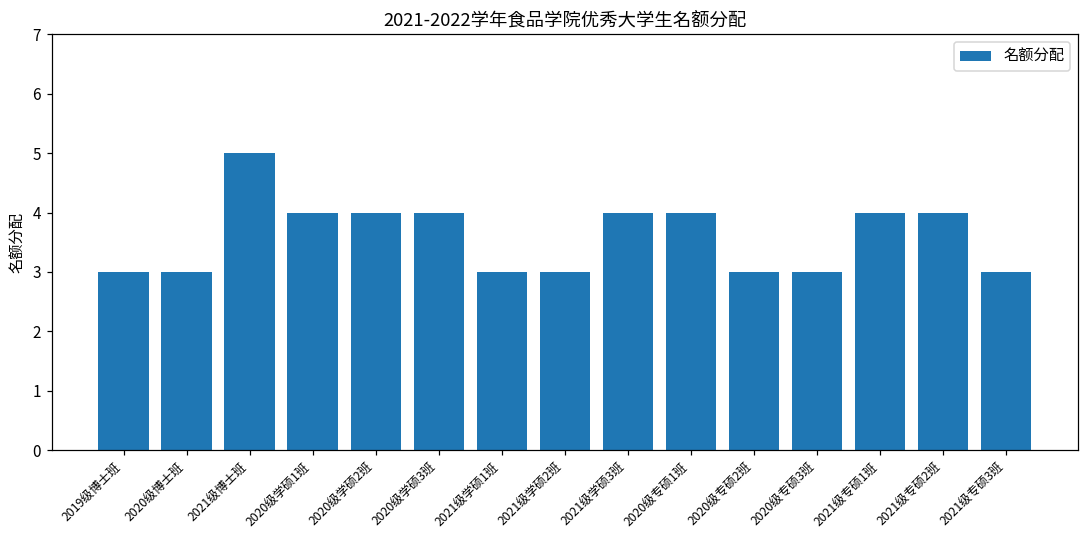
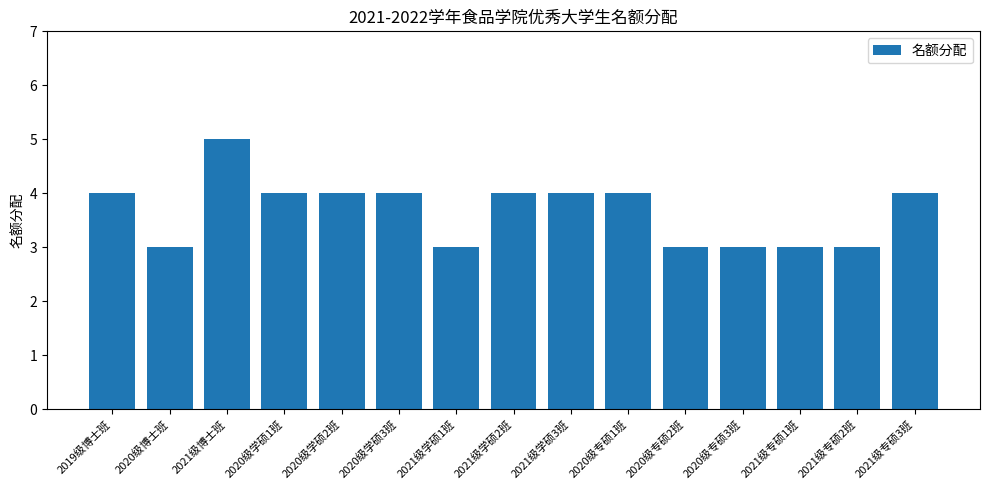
2019级博士班: 3 -> 4
2021级学硕2班: 3 -> 4
2021级专硕1班: 4 -> 3
2021级专硕2班: 4 -> 3
2021级专硕3班: 3 -> 4
